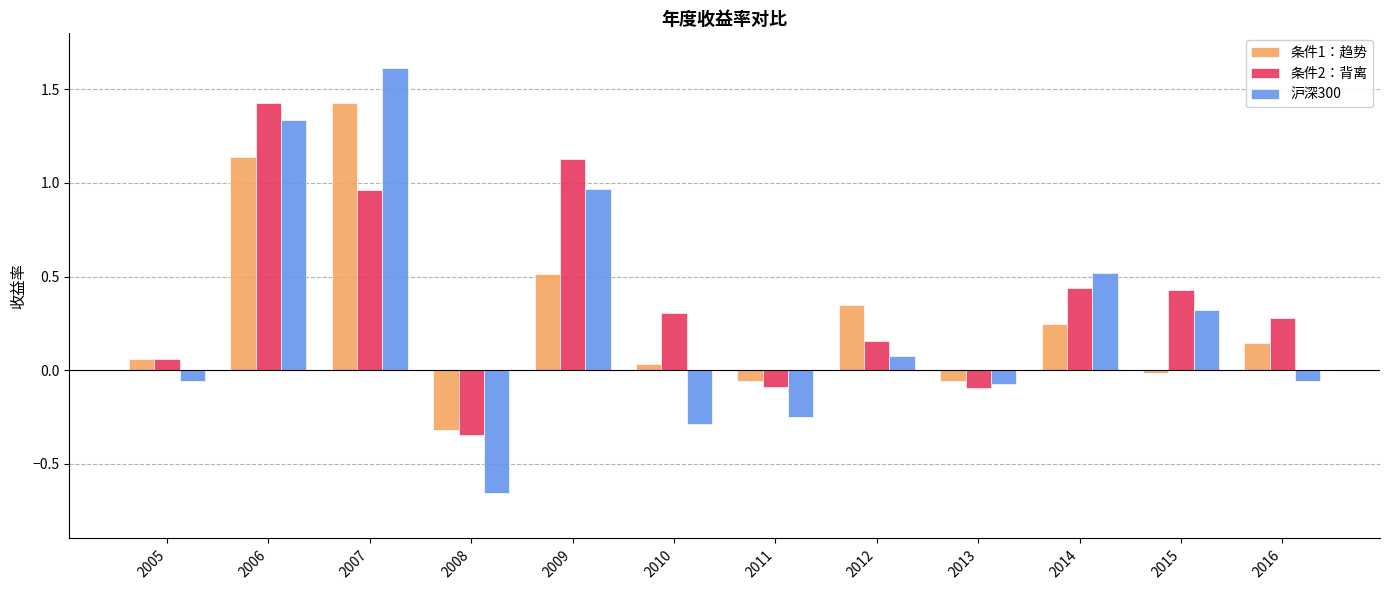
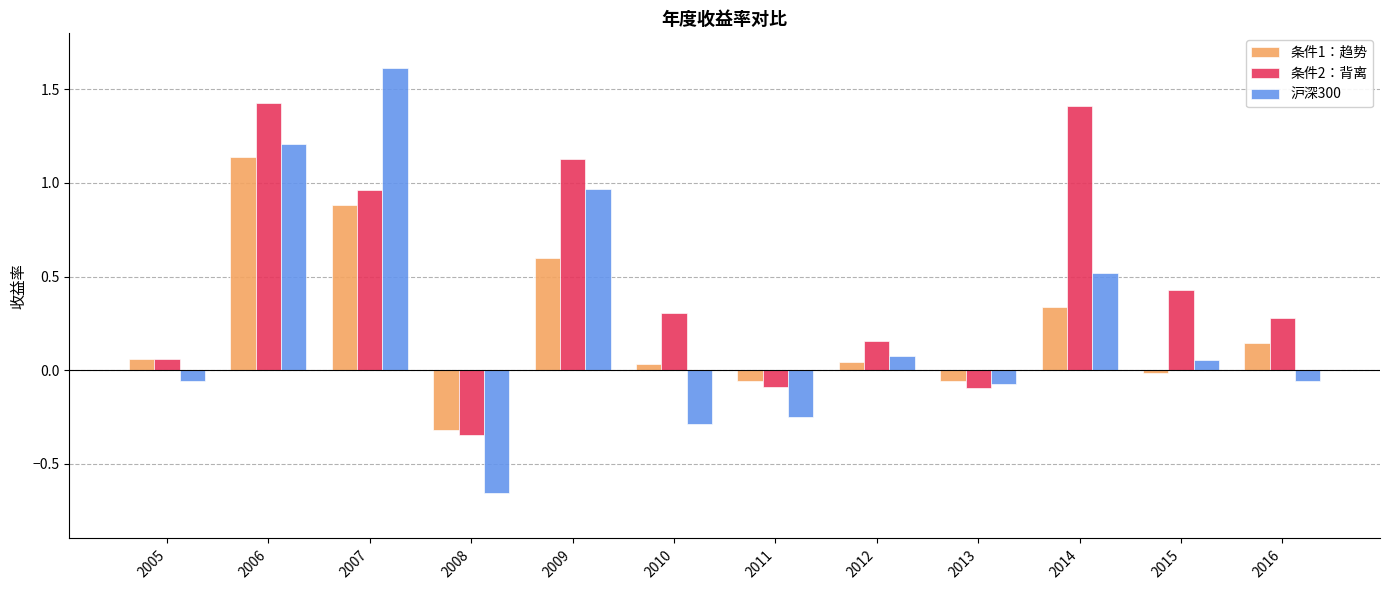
沪深300, 2006: 1.33 -> 1.21
条件1：趋势, 2007: 1.43 -> 0.88
条件1：趋势, 2009: 0.52 -> 0.60
条件1：趋势, 2012: 0.35 -> 0.04
条件1：趋势, 2014: 0.25 -> 0.34
条件2：背离, 2014: 0.44 -> 1.41
沪深300, 2015: 0.32 -> 0.06
